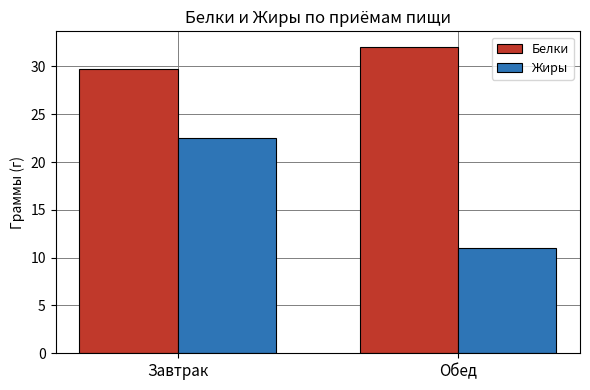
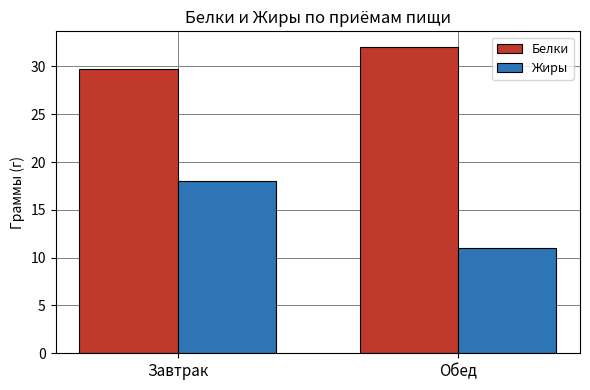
Жиры, Завтрак: 23 -> 18
